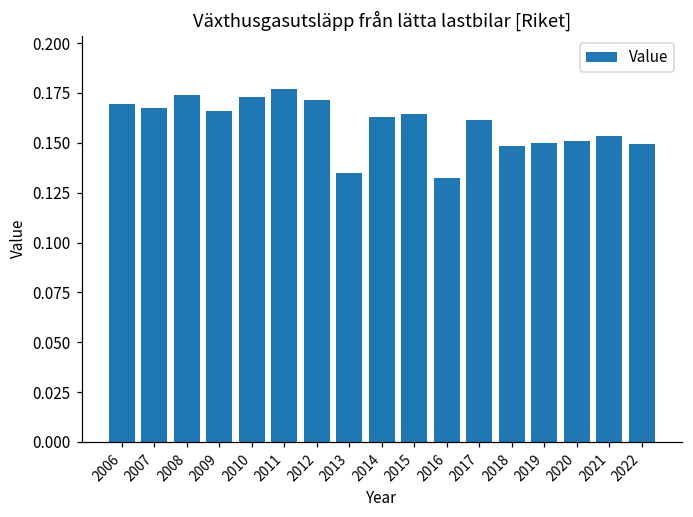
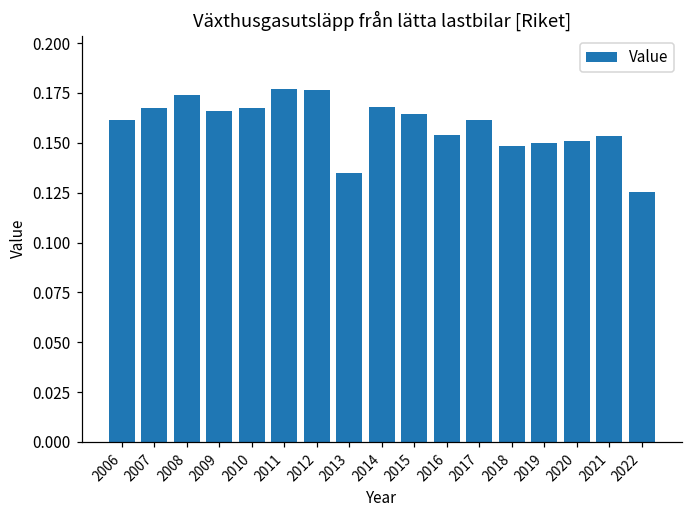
2006: 0.170 -> 0.161
2010: 0.173 -> 0.168
2012: 0.172 -> 0.177
2014: 0.163 -> 0.168
2016: 0.132 -> 0.154
2022: 0.150 -> 0.126
